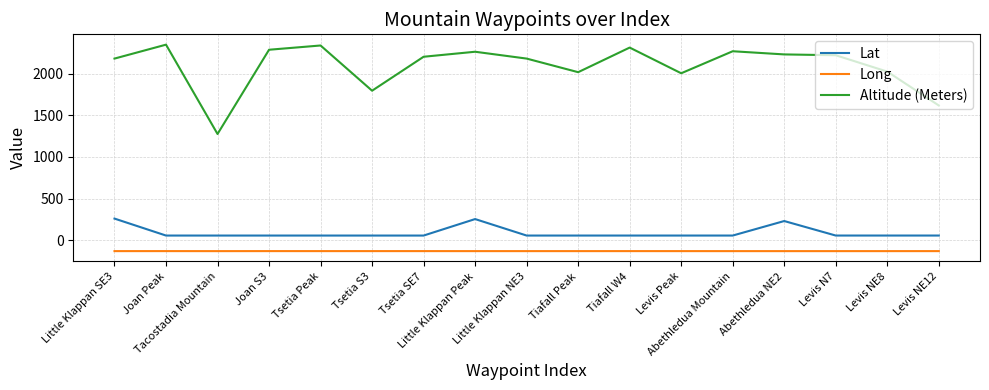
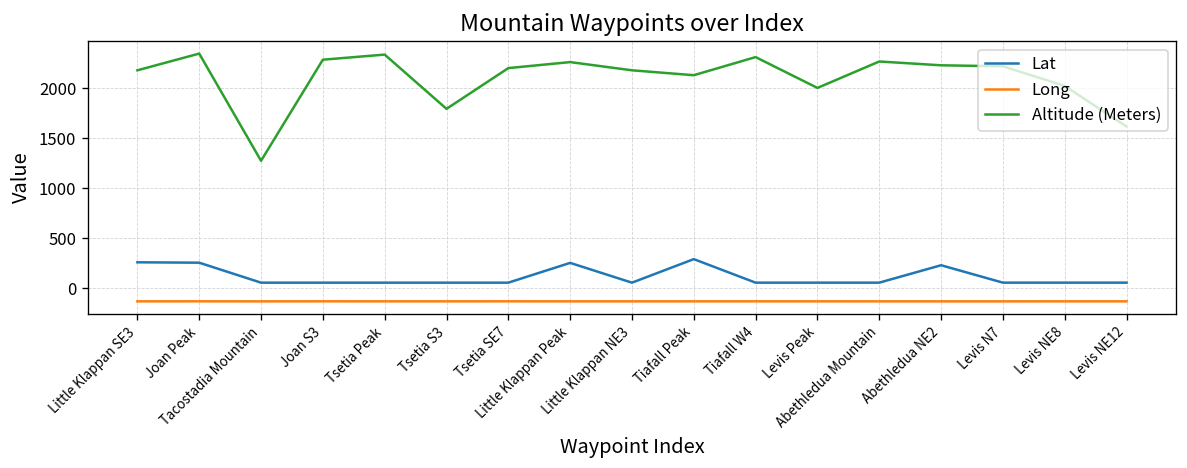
Lat, Joan Peak: 100 -> 300
Lat, Tiafall Peak: 100 -> 300
Altitude (Meters), Tiafall Peak: 2000 -> 2100
